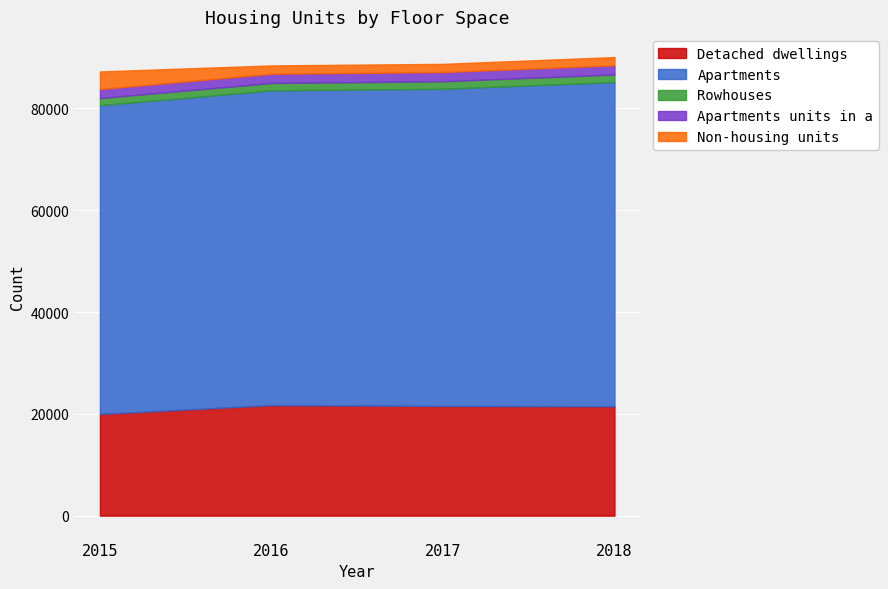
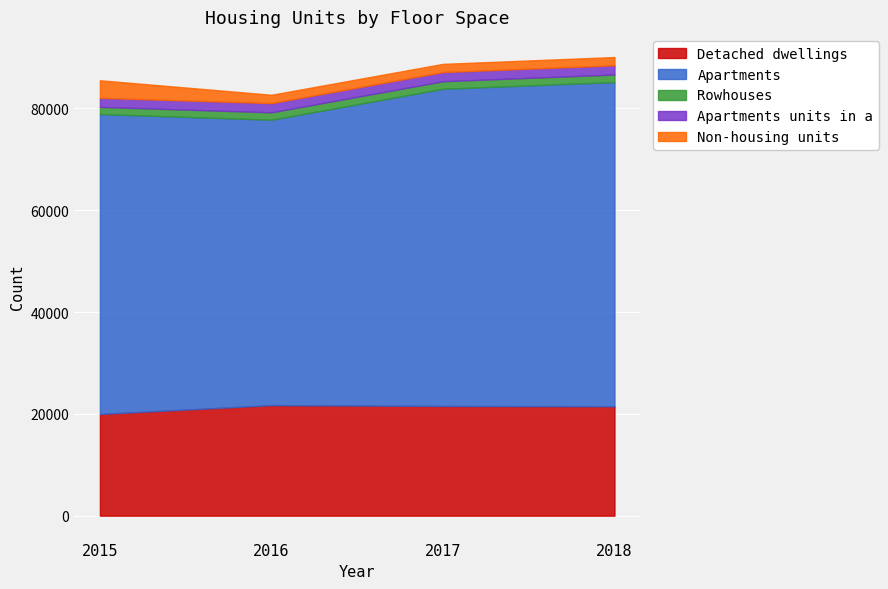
Apartments, 2015: 61000 -> 59000
Apartments, 2016: 62000 -> 56000
